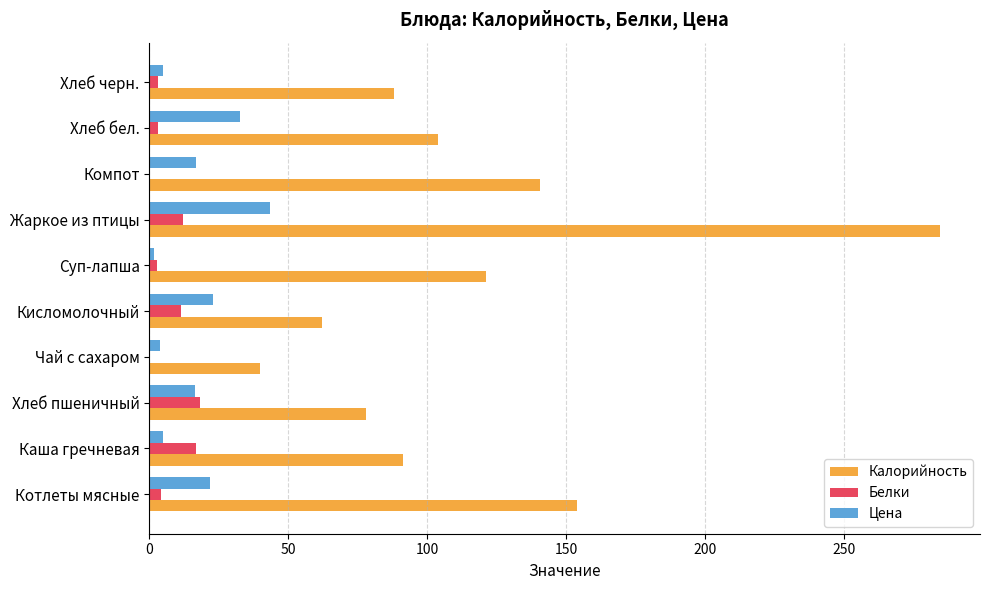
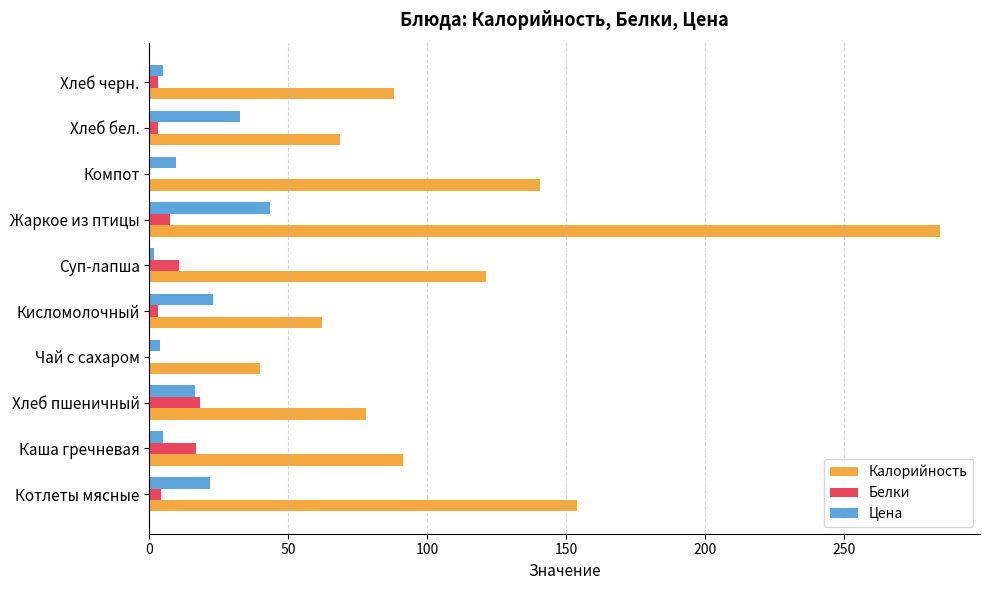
Калорийность, Хлеб бел.: 104 -> 69
Цена, Компот: 17 -> 10
Белки, Жаркое из птицы: 12 -> 7
Белки, Суп-лапша: 3 -> 10
Белки, Кисломолочный: 11 -> 3
